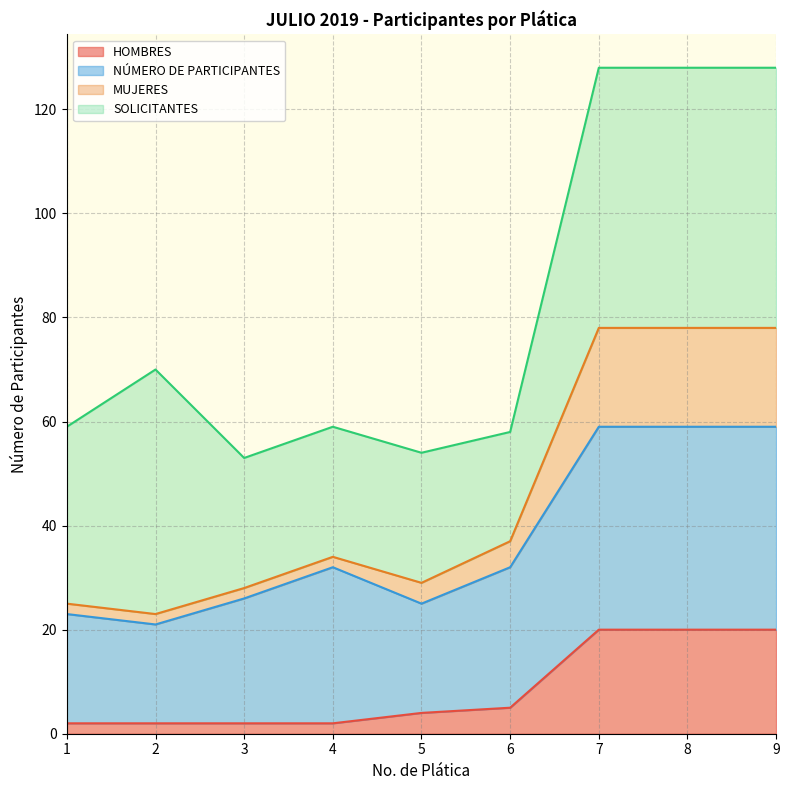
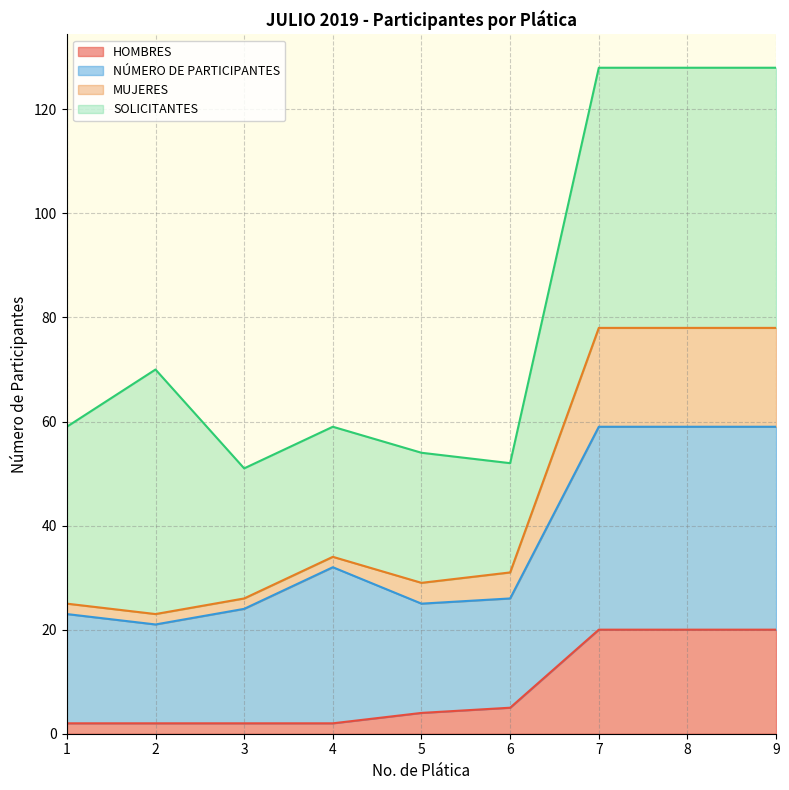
NÚMERO DE PARTICIPANTES, 3: 24 -> 22
NÚMERO DE PARTICIPANTES, 6: 27 -> 21
